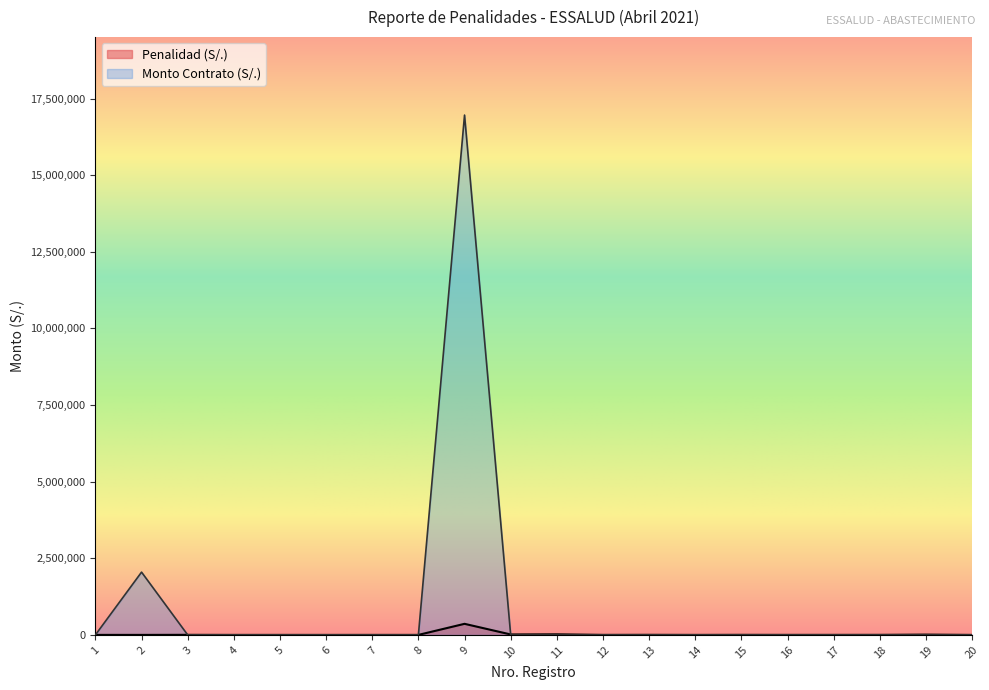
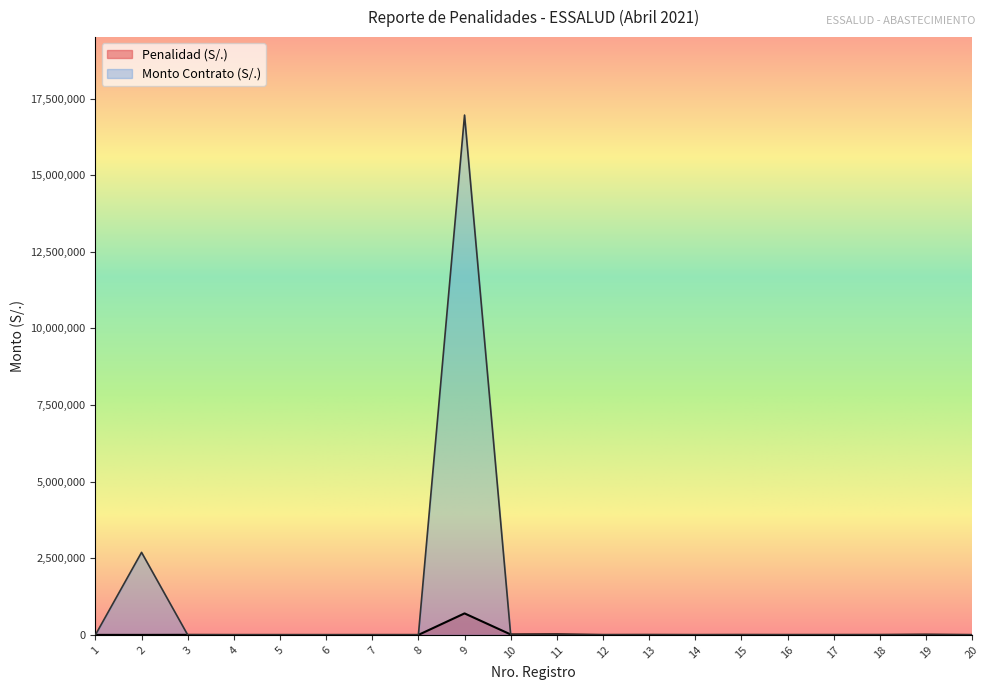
Monto Contrato (S/.), 2: 2,000,000 -> 2,700,000
Penalidad (S/.), 9: 400,000 -> 700,000
